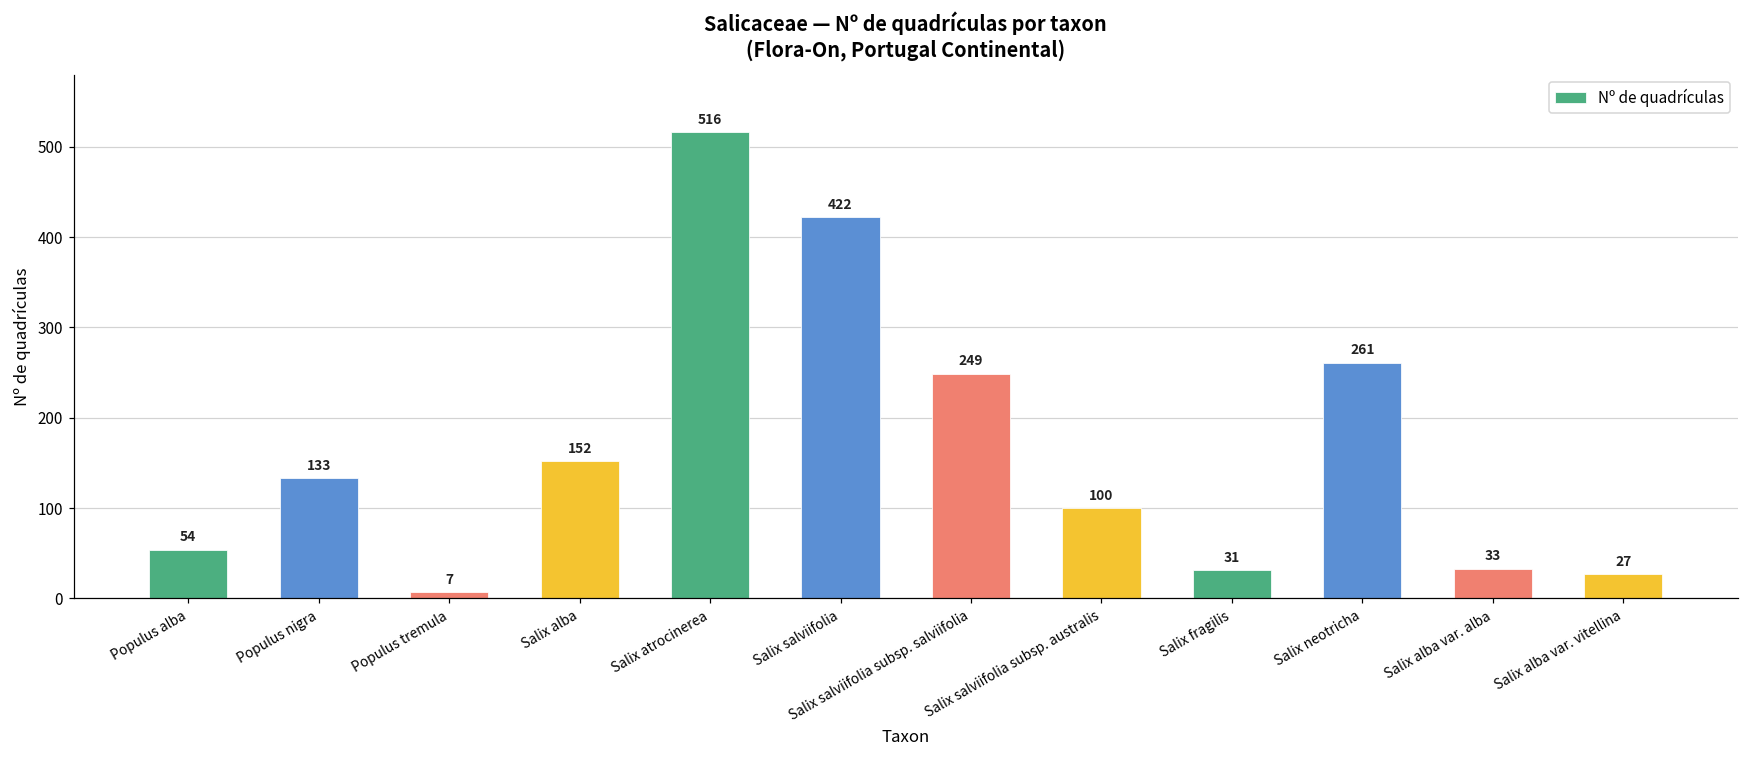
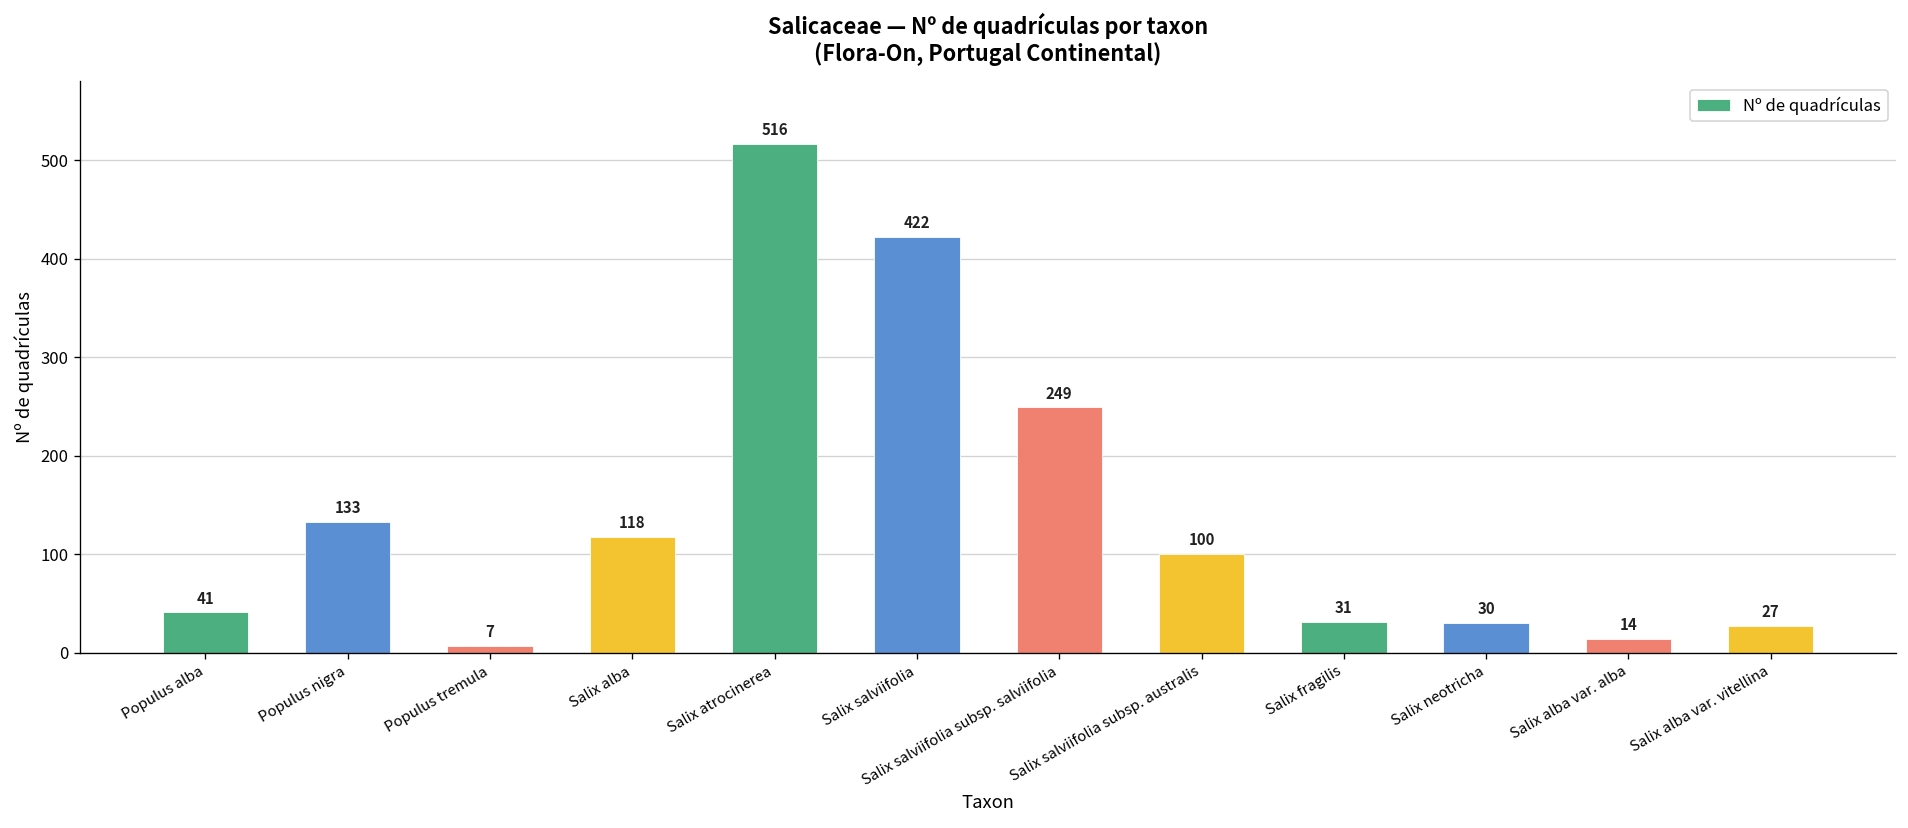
Populus alba: 54 -> 41
Salix alba: 152 -> 118
Salix neotricha: 261 -> 30
Salix alba var. alba: 33 -> 14
